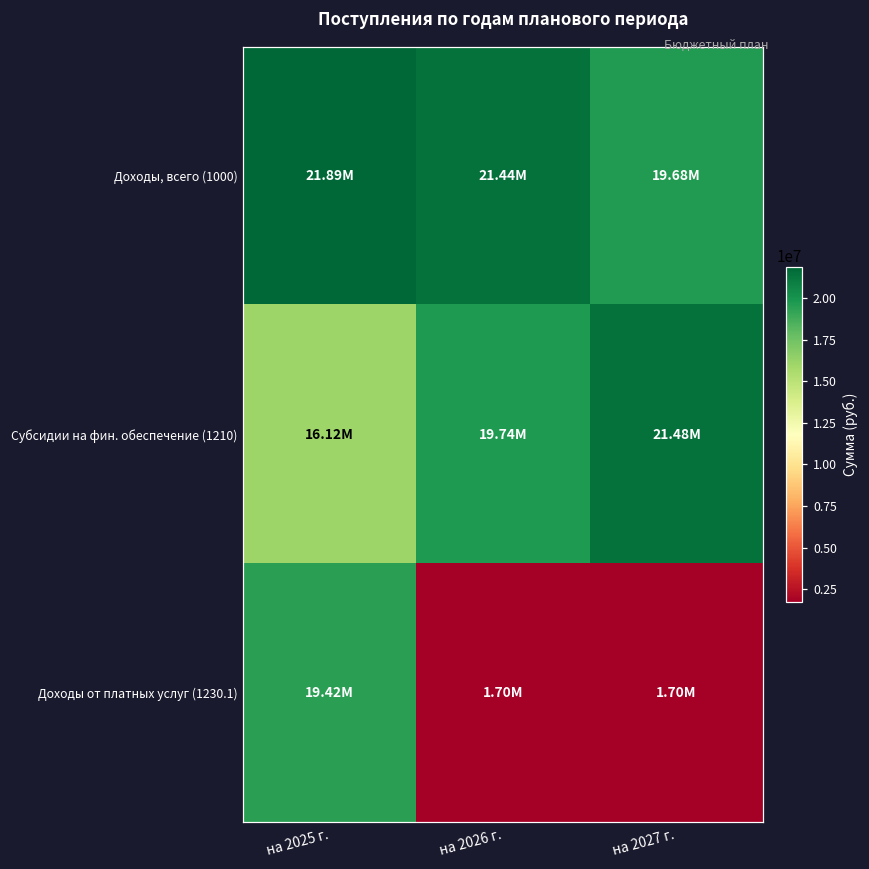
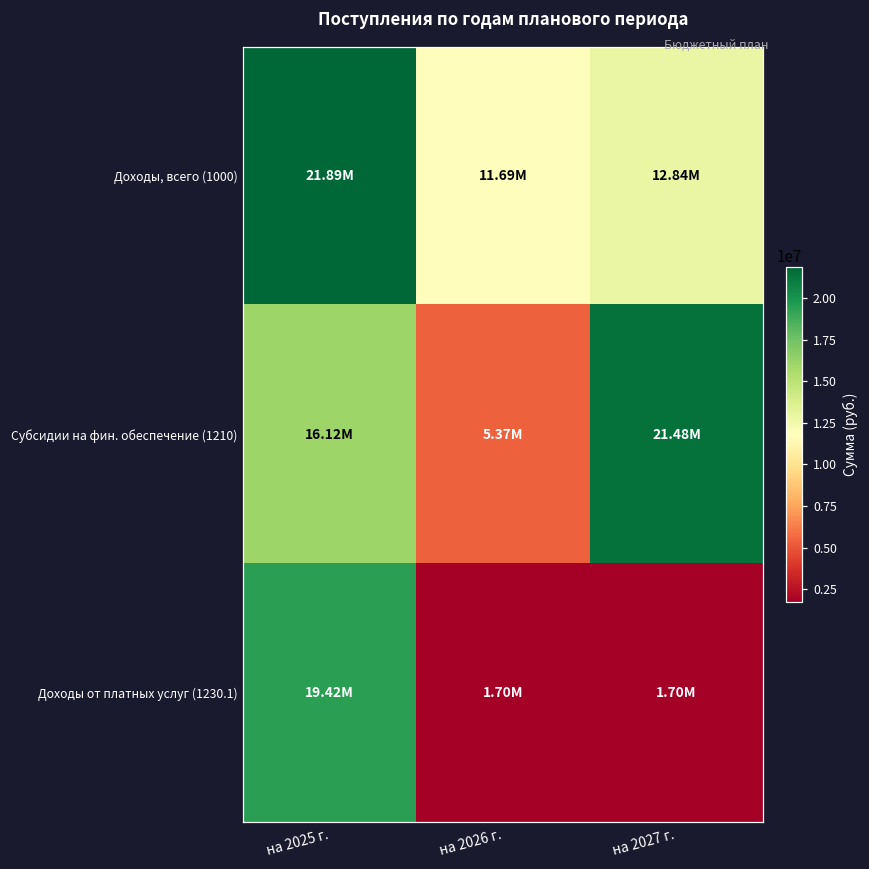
Доходы, всего (1000), на 2026 г.: 21.44M -> 11.69M
Доходы, всего (1000), на 2027 г.: 19.68M -> 12.84M
Субсидии на фин. обеспечение (1210), на 2026 г.: 19.74M -> 5.37M
